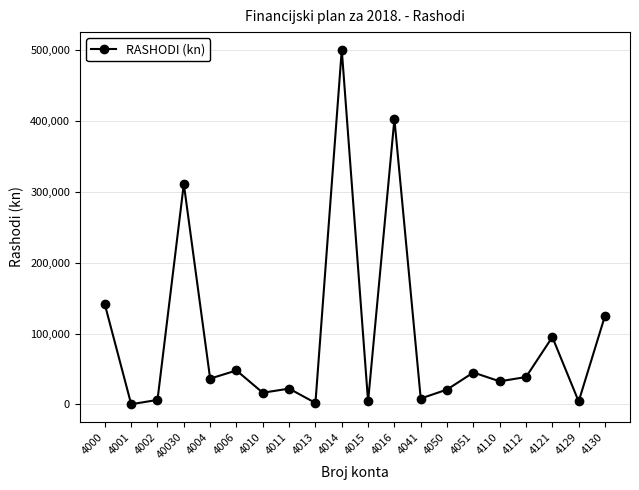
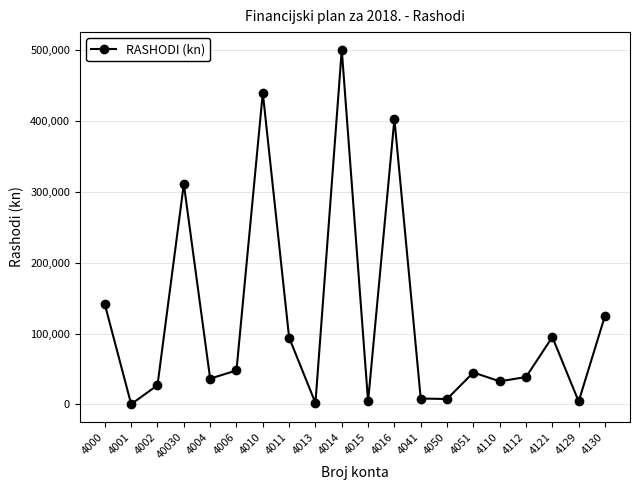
4002: 10,000 -> 30,000
4010: 20,000 -> 440,000
4011: 20,000 -> 90,000
4050: 20,000 -> 10,000
